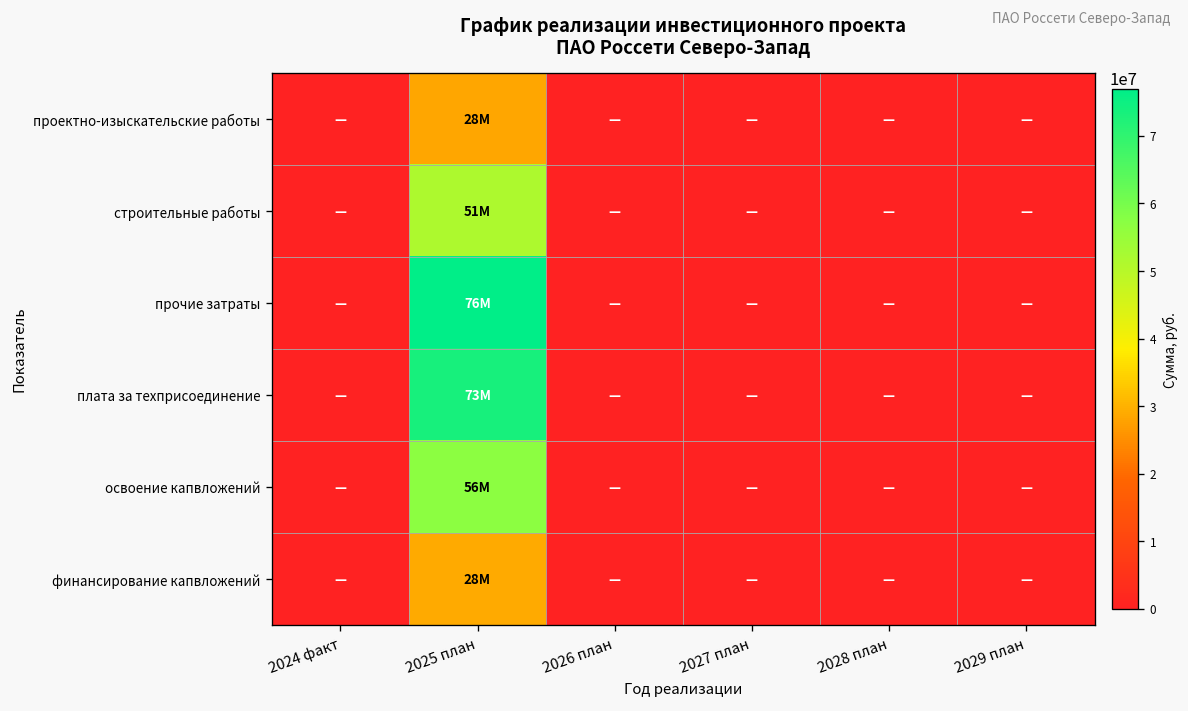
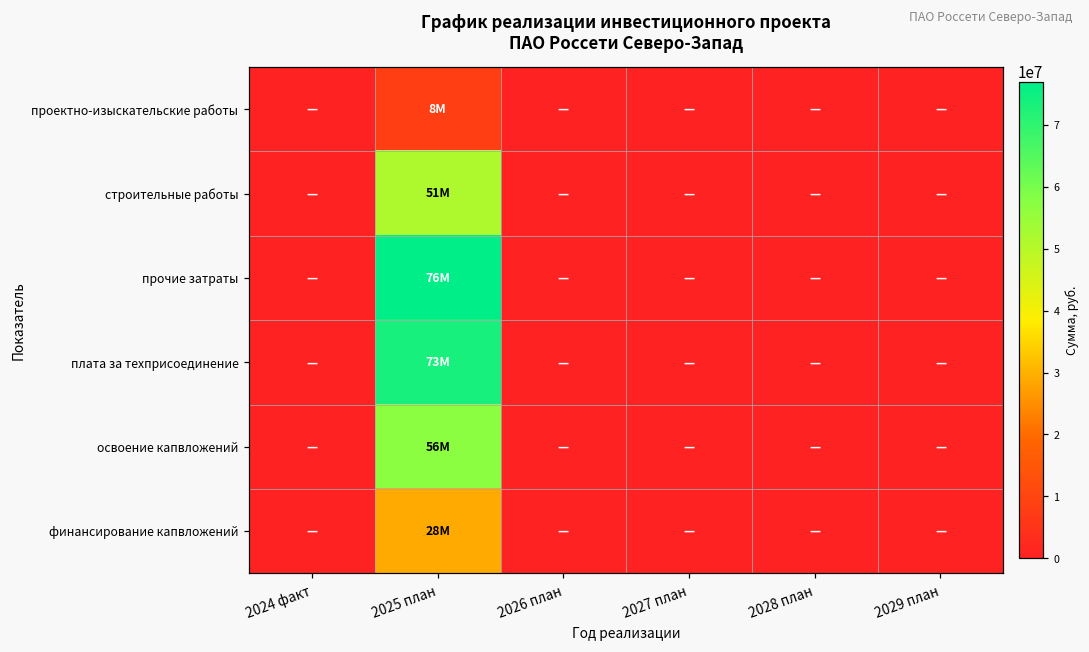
проектно-изыскательские работы, 2025 план: 28M -> 8M
